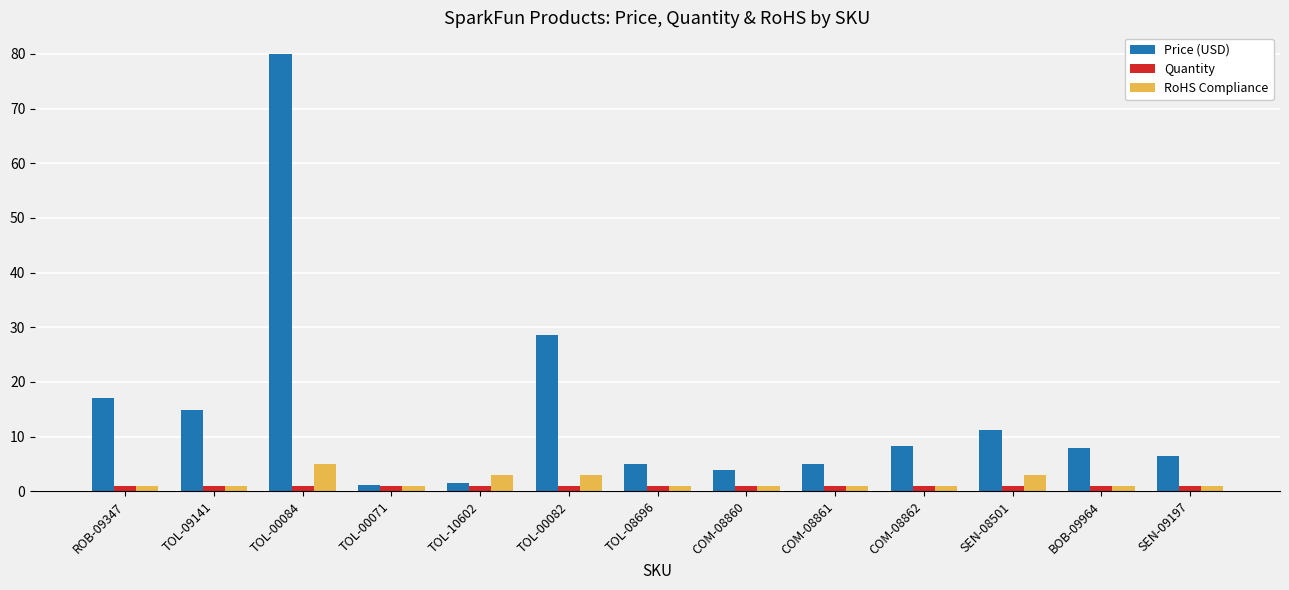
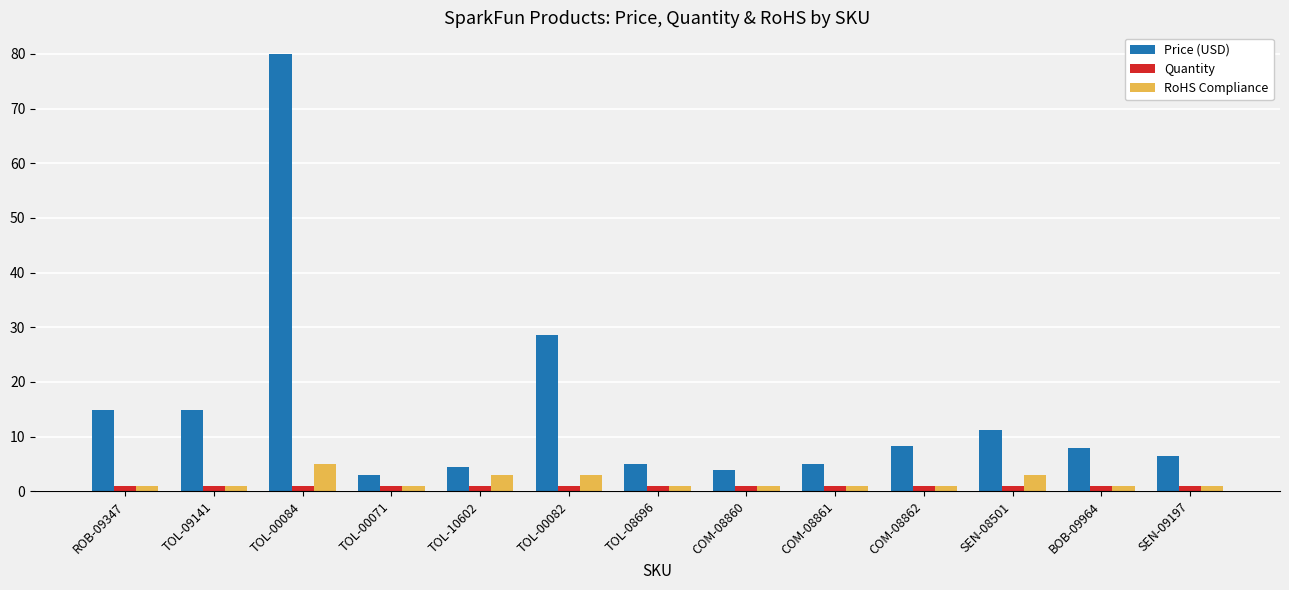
Price (USD), ROB-09347: 17 -> 15
Price (USD), TOL-00071: 1 -> 3
Price (USD), TOL-10602: 2 -> 5
